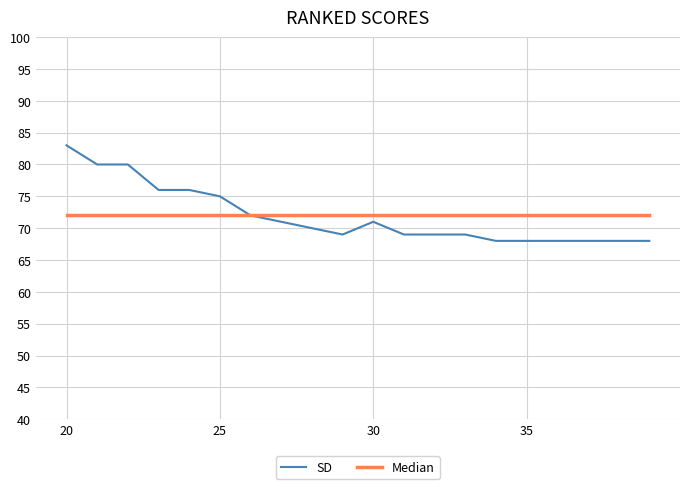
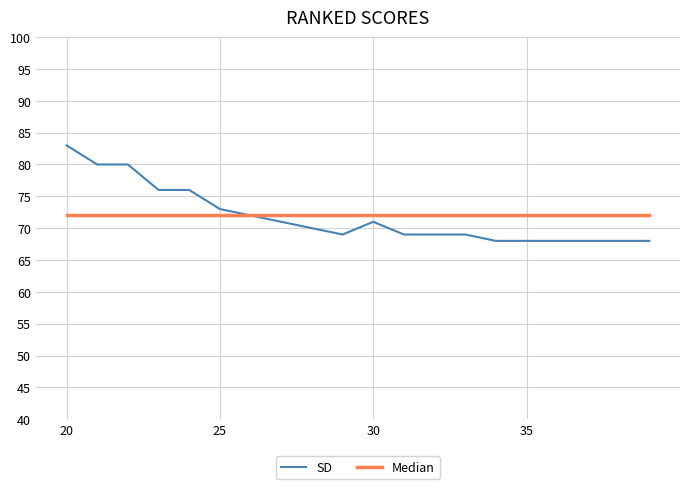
SD, 25: 75 -> 73
